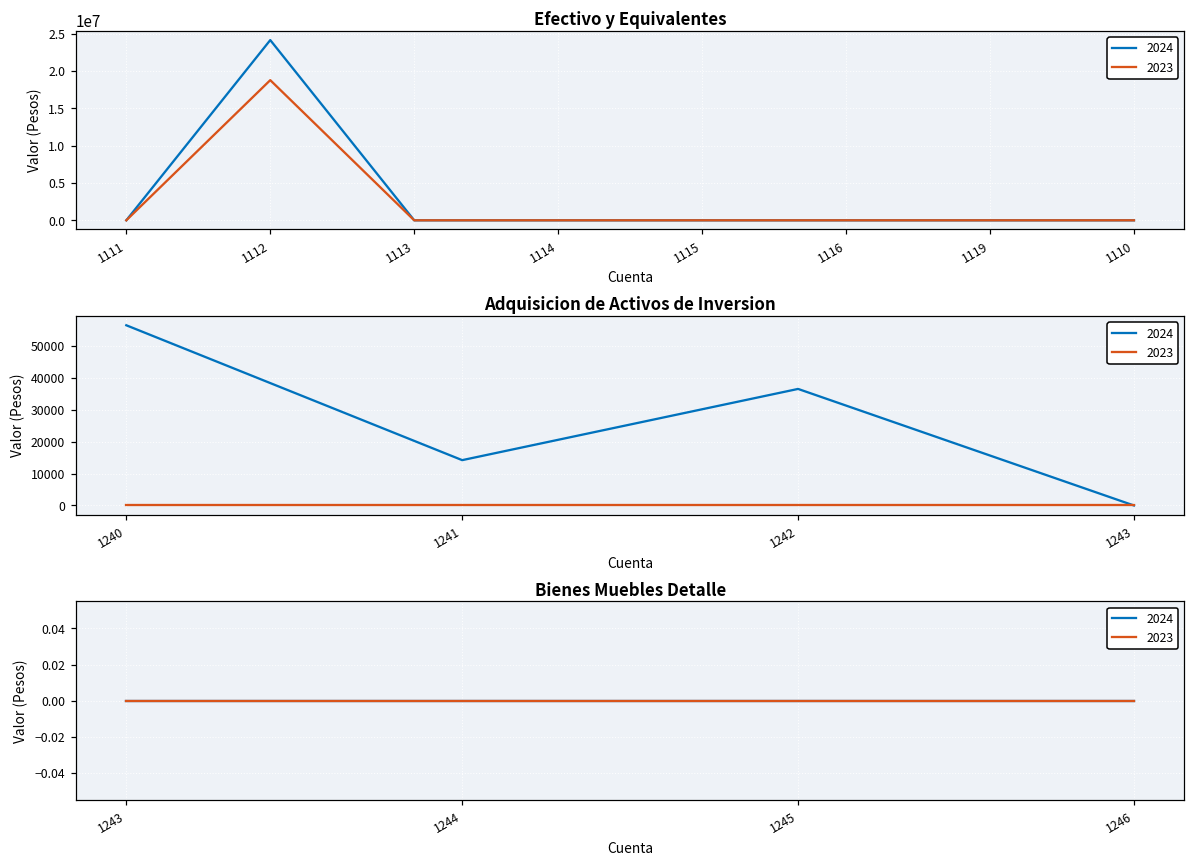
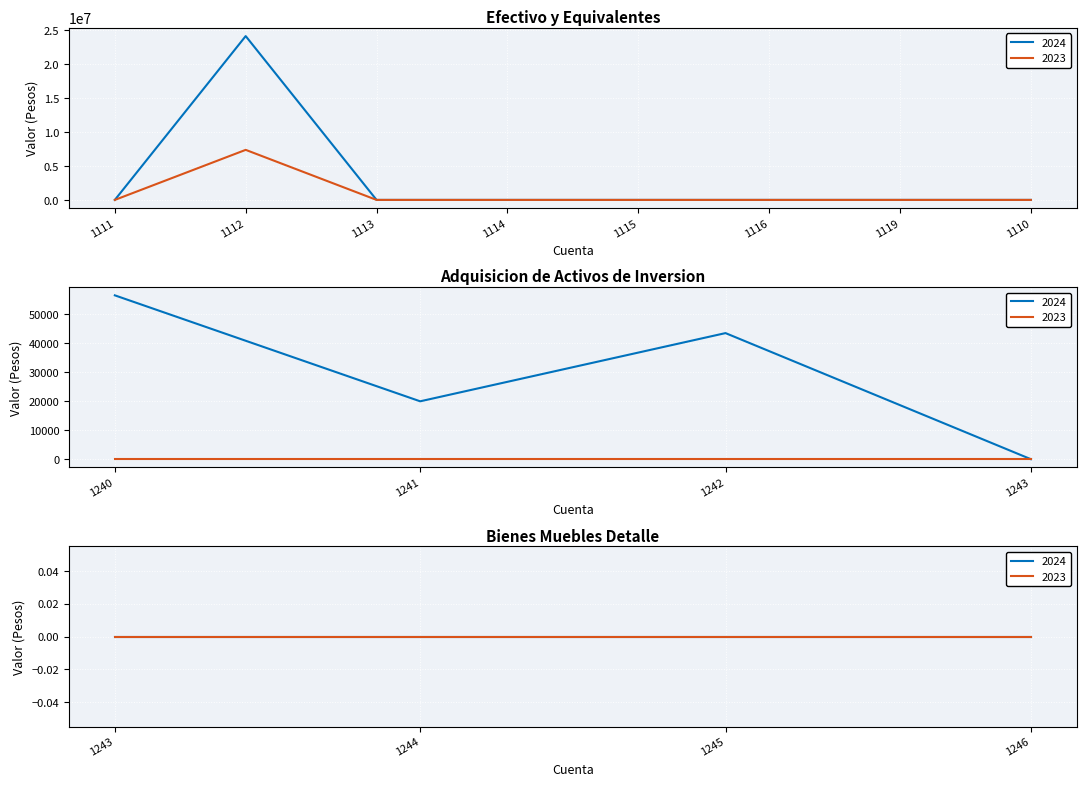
Efectivo y Equivalentes, 2023, 1112: 19000000 -> 7000000
Adquisicion de Activos de Inversion, 2024, 1241: 14000 -> 20000
Adquisicion de Activos de Inversion, 2024, 1242: 37000 -> 43000
